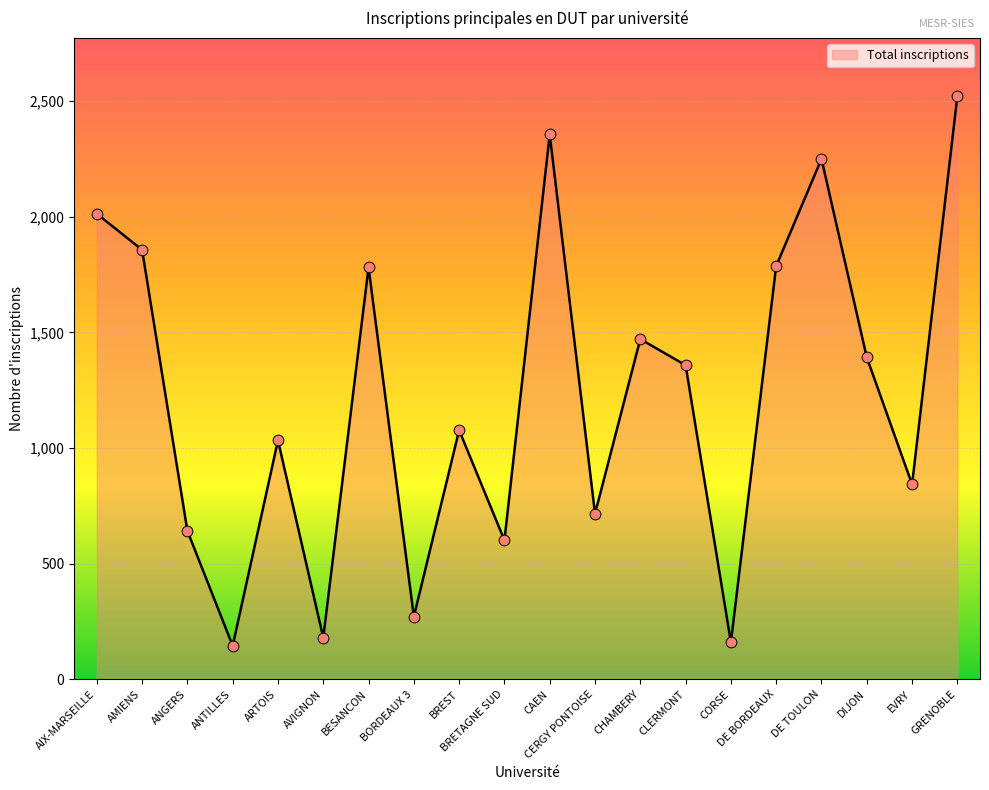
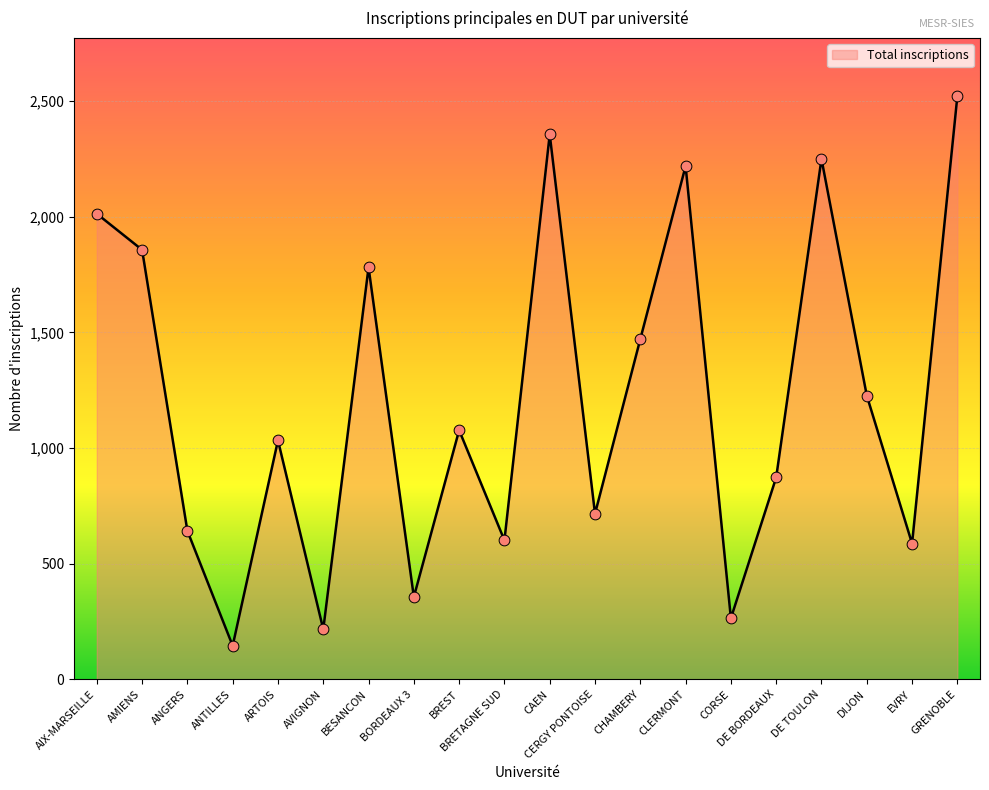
AVIGNON: 180 -> 220
BORDEAUX 3: 270 -> 360
CLERMONT: 1,360 -> 2,220
CORSE: 160 -> 260
DE BORDEAUX: 1,790 -> 870
DIJON: 1,390 -> 1,230
EVRY: 840 -> 590
